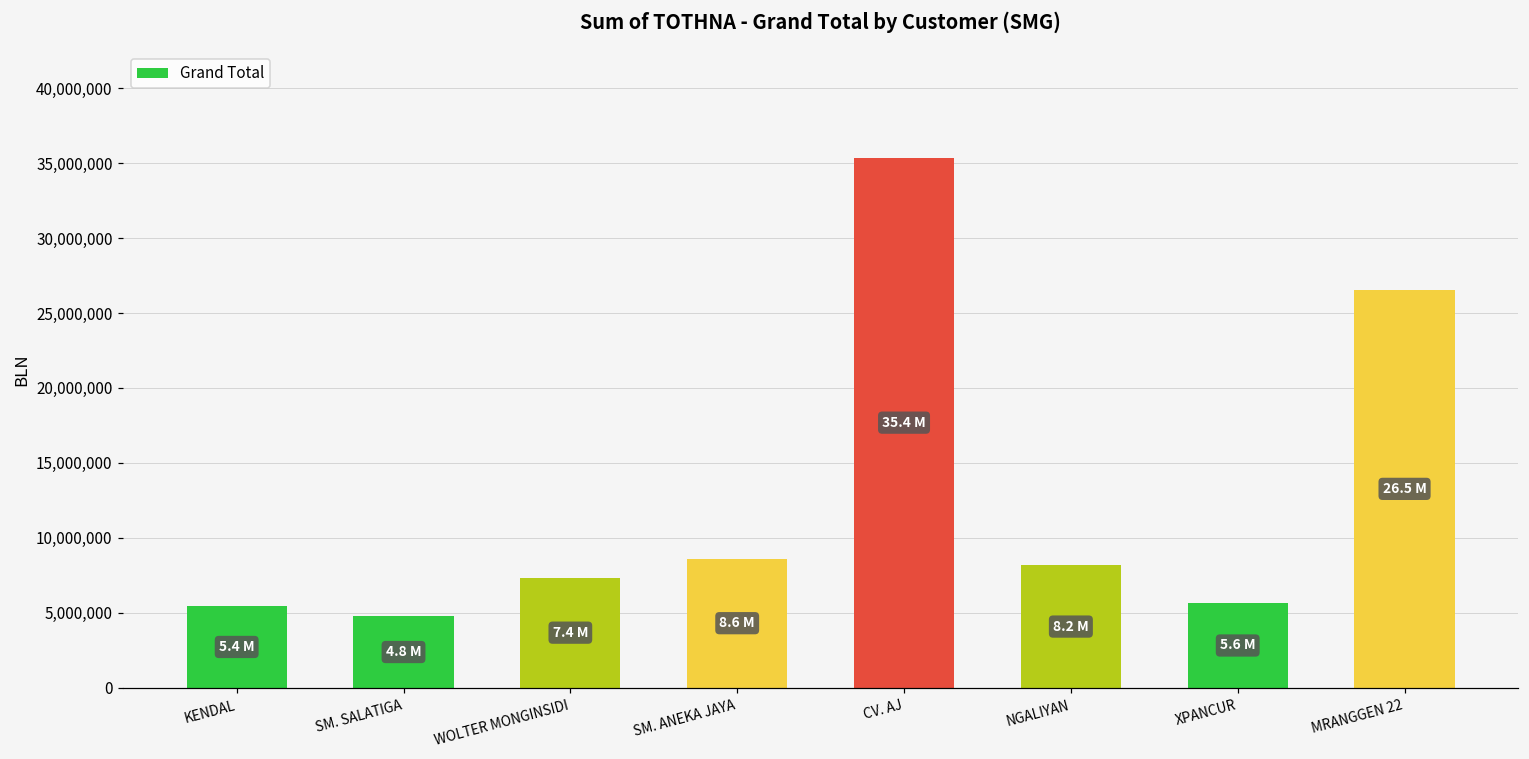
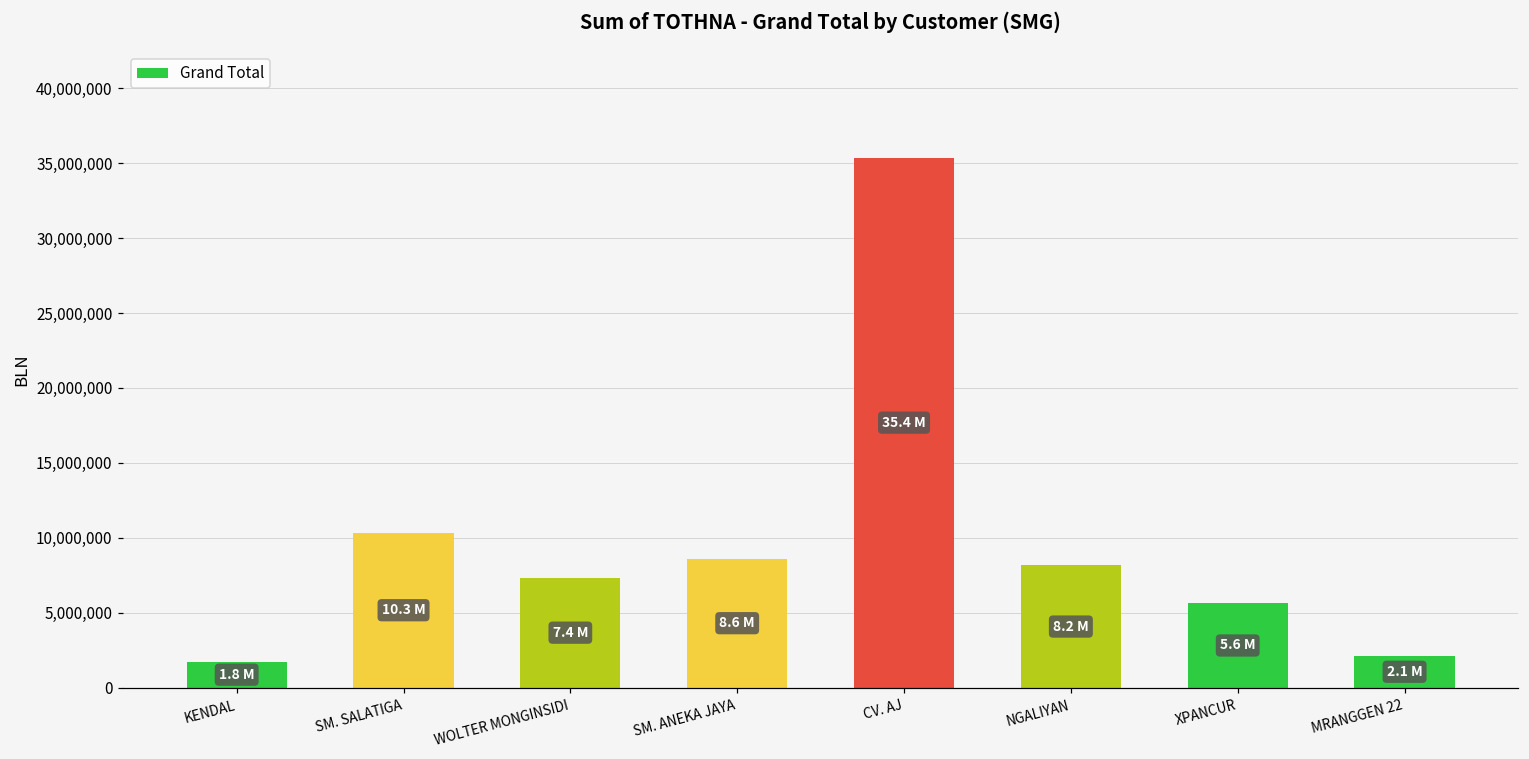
KENDAL: 5.4 -> 1.8
SM. SALATIGA: 4.8 -> 10.3
MRANGGEN 22: 26.5 -> 2.1
